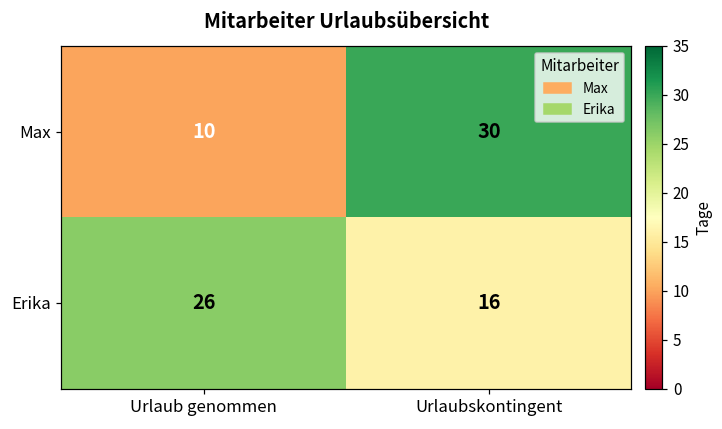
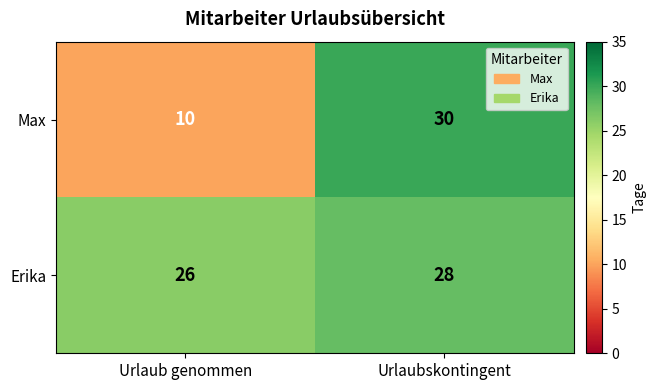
Erika, Urlaubskontingent: 16 -> 28
